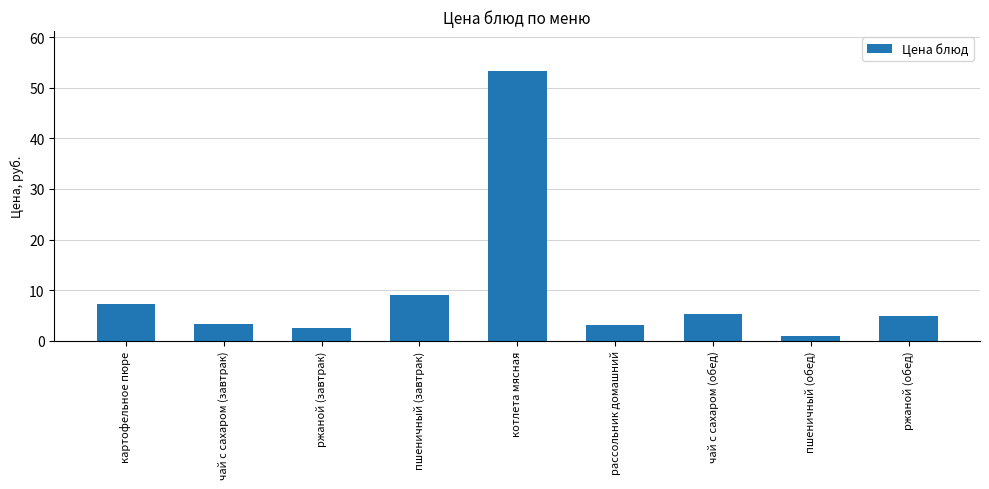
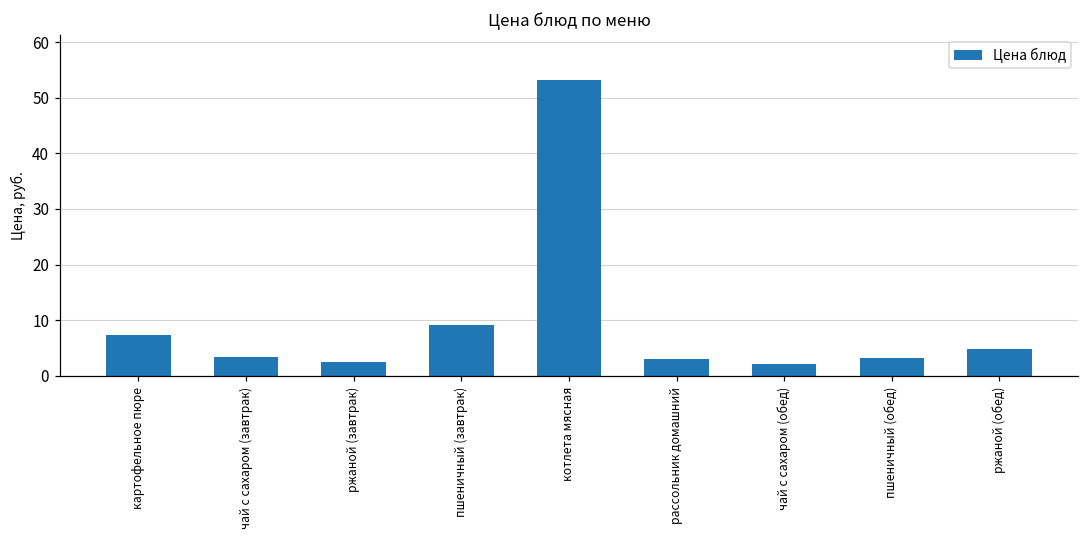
чай с сахаром (обед): 5 -> 2
пшеничный (обед): 1 -> 3
